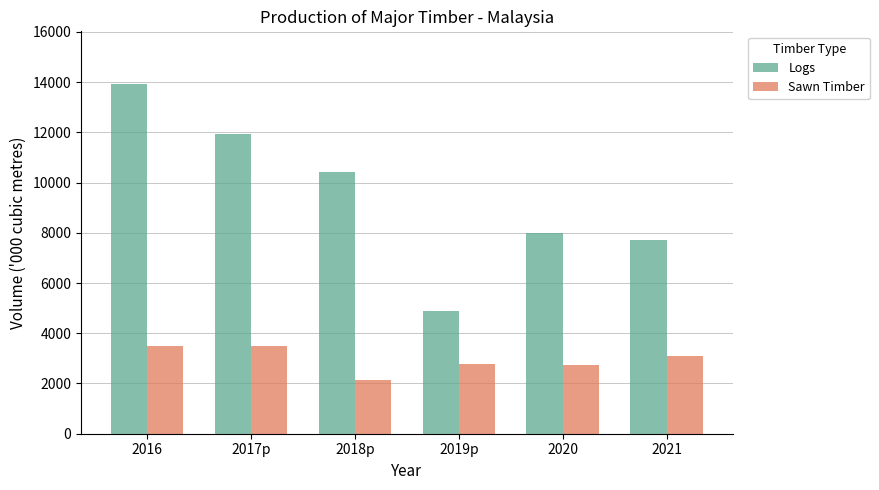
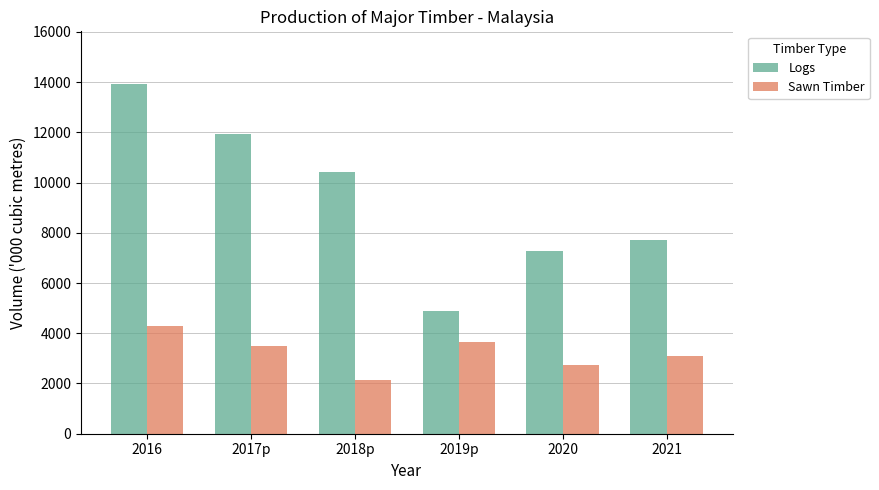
Sawn Timber, 2016: 3500 -> 4300
Sawn Timber, 2019p: 2800 -> 3700
Logs, 2020: 8000 -> 7300
